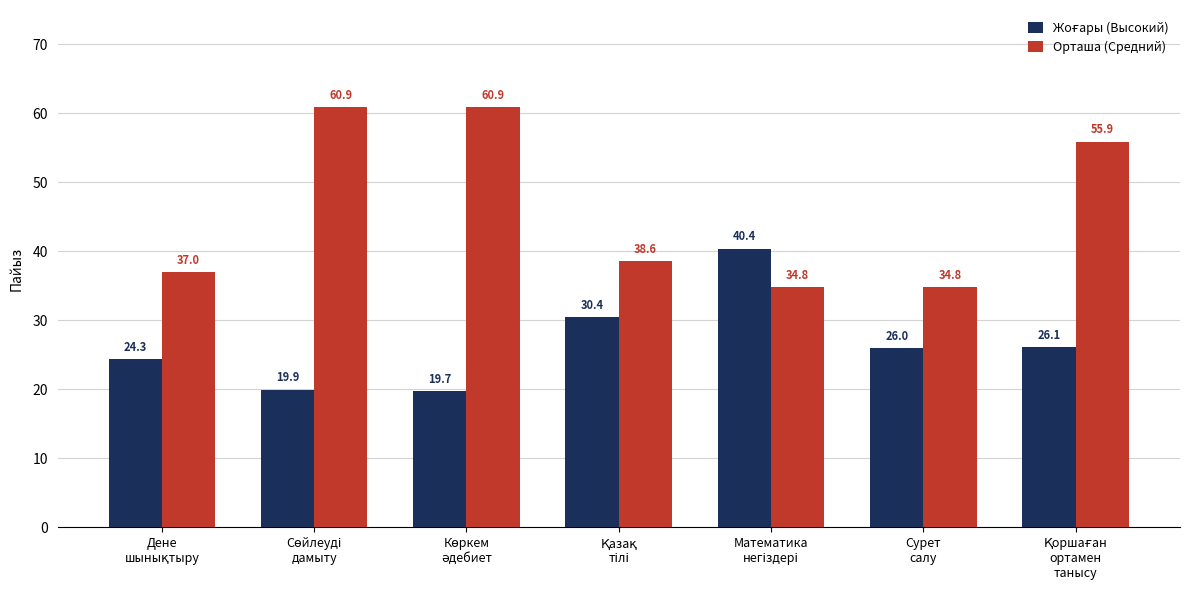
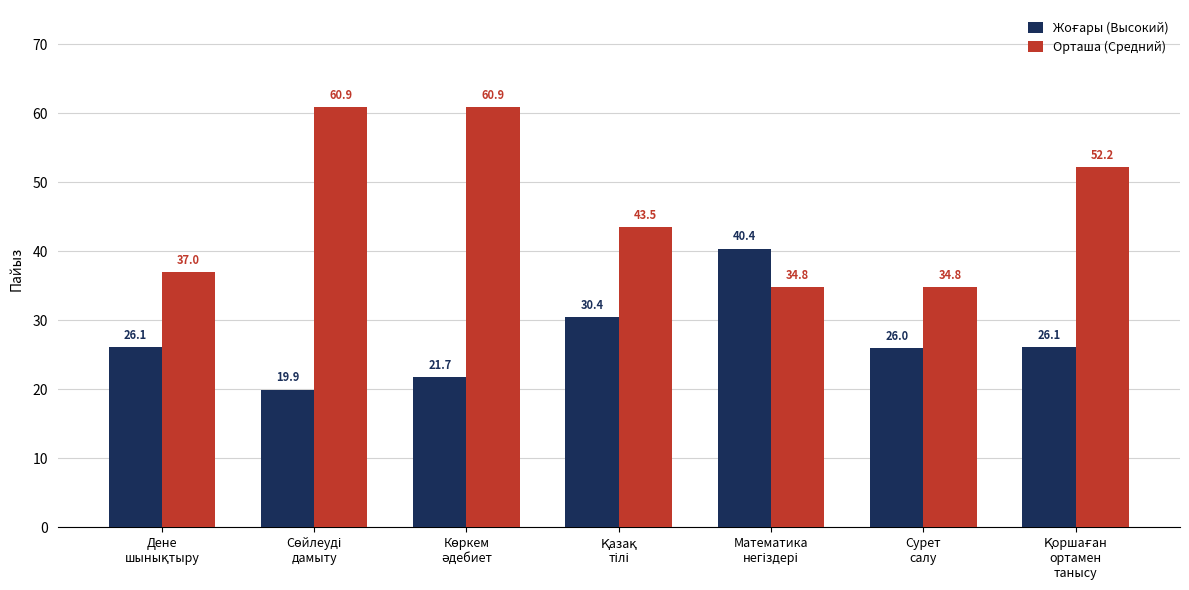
Жоғары (Высокий), Дене шынықтыру: 24.3 -> 26.1
Жоғары (Высокий), Көркем әдебиет: 19.7 -> 21.7
Орташа (Средний), Қазақ тілі: 38.6 -> 43.5
Орташа (Средний), Қоршаған ортамен танысу: 55.9 -> 52.2
